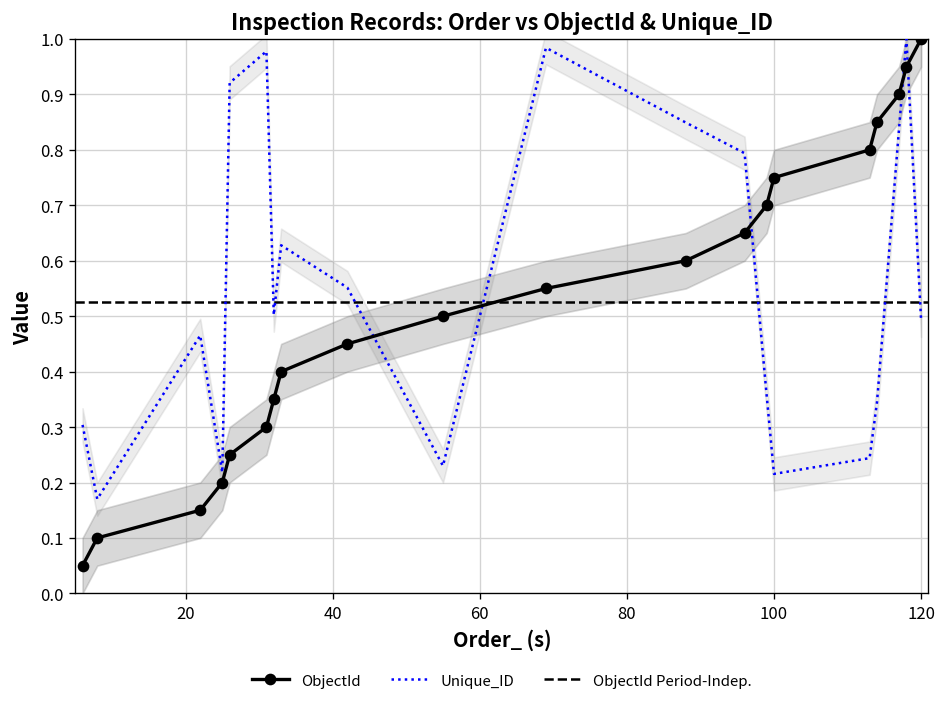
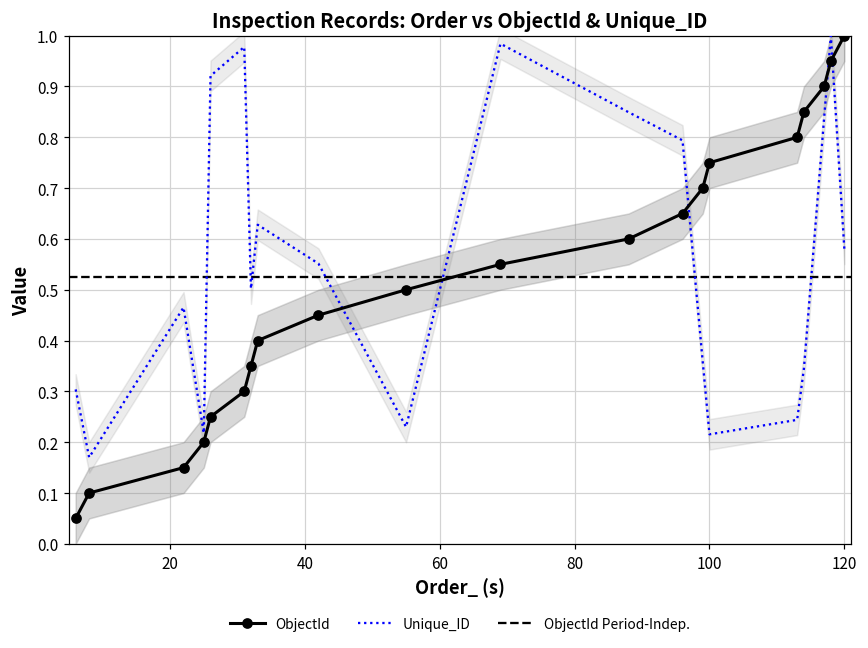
Unique_ID, 120: 0.49 -> 0.58
